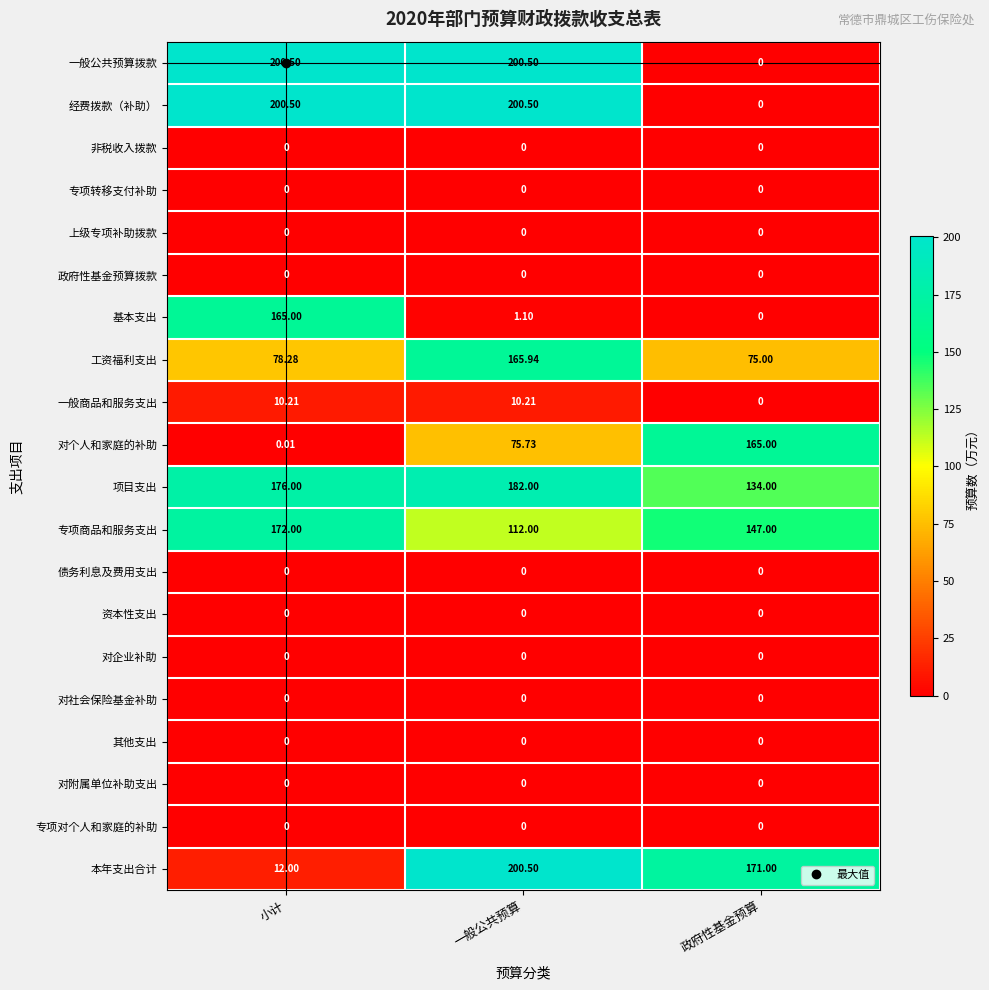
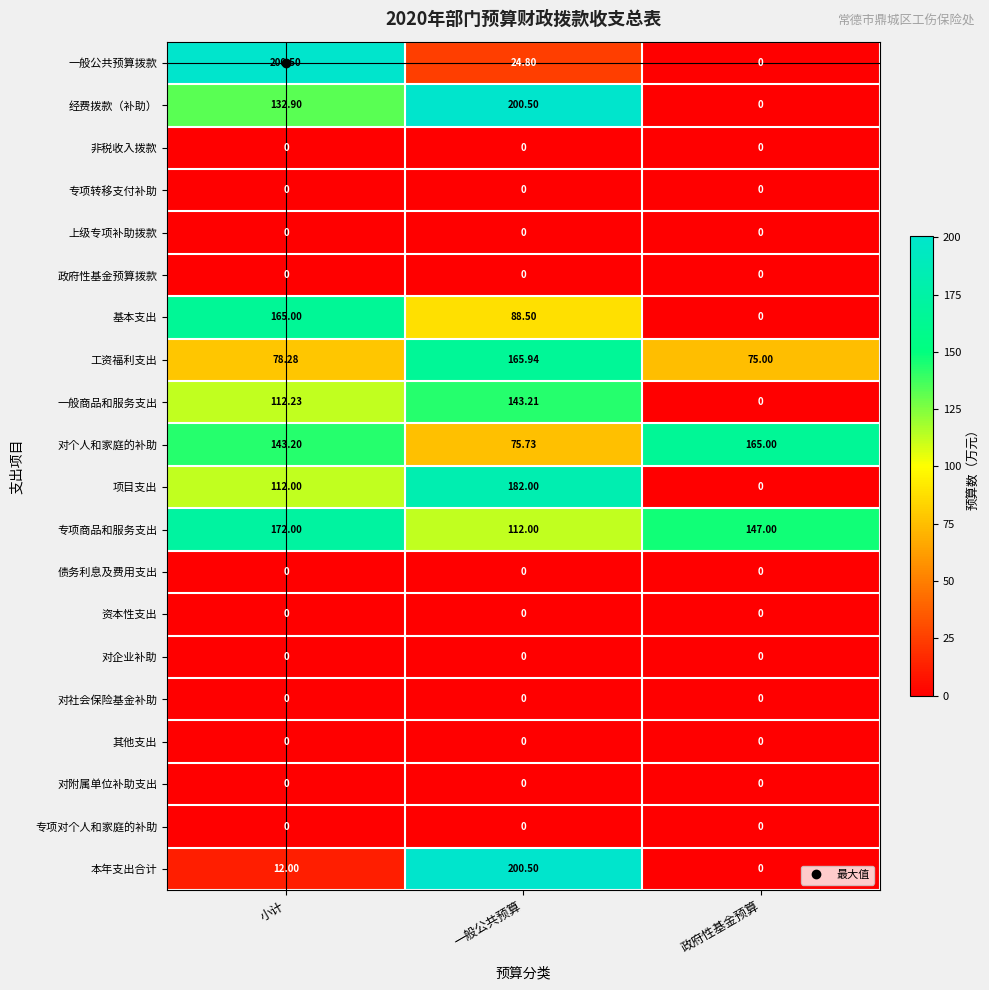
一般公共预算拨款, 一般公共预算: 200.50 -> 24.80
经费拨款（补助）, 小计: 200.50 -> 132.90
基本支出, 一般公共预算: 1.10 -> 88.50
一般商品和服务支出, 小计: 10.21 -> 112.23
一般商品和服务支出, 一般公共预算: 10.21 -> 143.21
对个人和家庭的补助, 小计: 0.01 -> 143.20
项目支出, 小计: 176.00 -> 112.00
项目支出, 政府性基金预算: 134.00 -> 0
本年支出合计, 政府性基金预算: 171.00 -> 0
